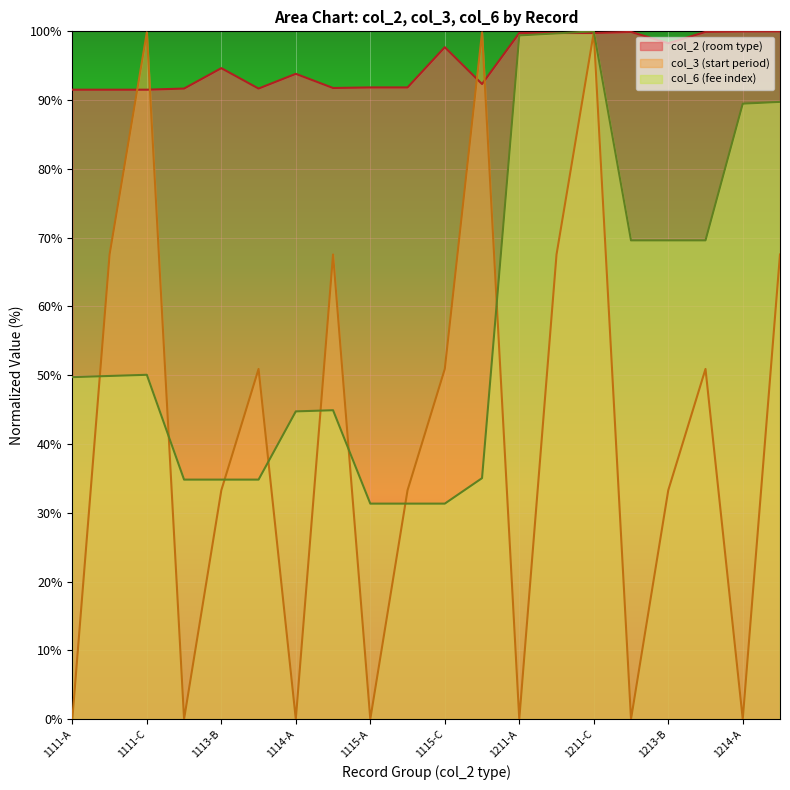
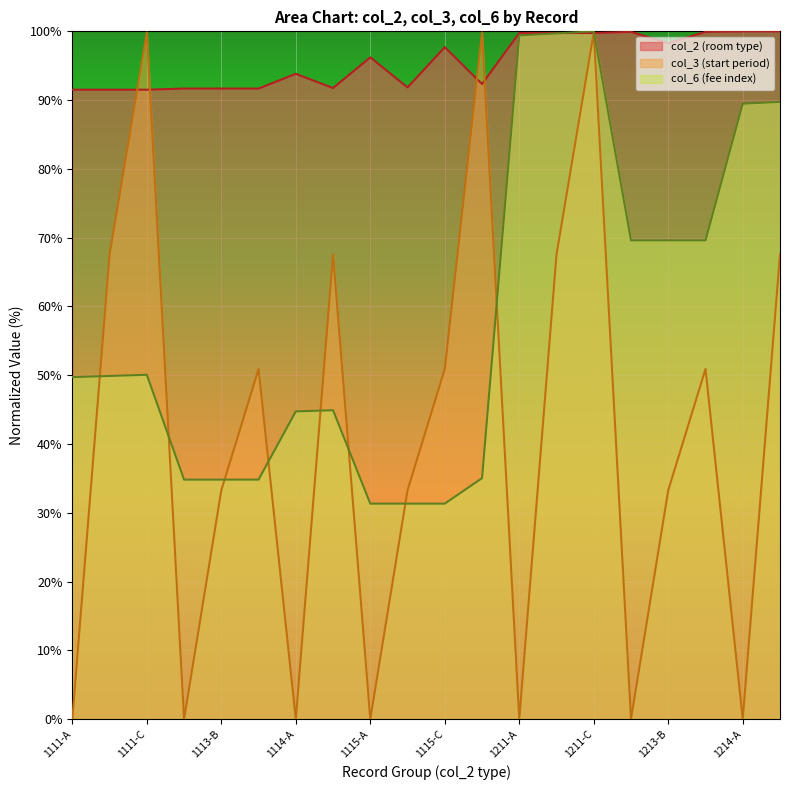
col_2 (room type), 1113-B: 95% -> 92%
col_2 (room type), 1115-A: 92% -> 96%
